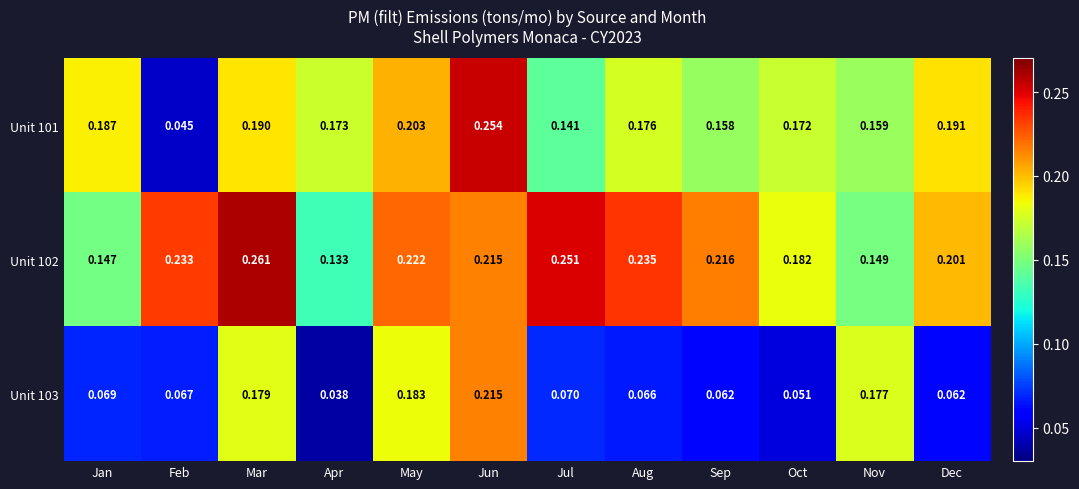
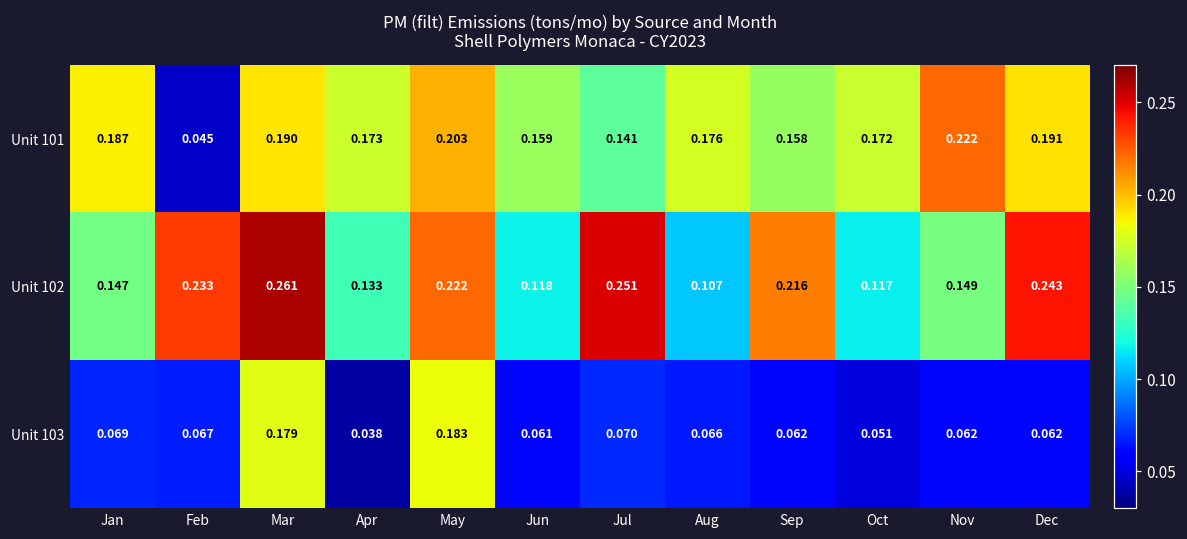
Unit 101, Jun: 0.254 -> 0.159
Unit 101, Nov: 0.159 -> 0.222
Unit 102, Jun: 0.215 -> 0.118
Unit 102, Aug: 0.235 -> 0.107
Unit 102, Oct: 0.182 -> 0.117
Unit 102, Dec: 0.201 -> 0.243
Unit 103, Jun: 0.215 -> 0.061
Unit 103, Nov: 0.177 -> 0.062
